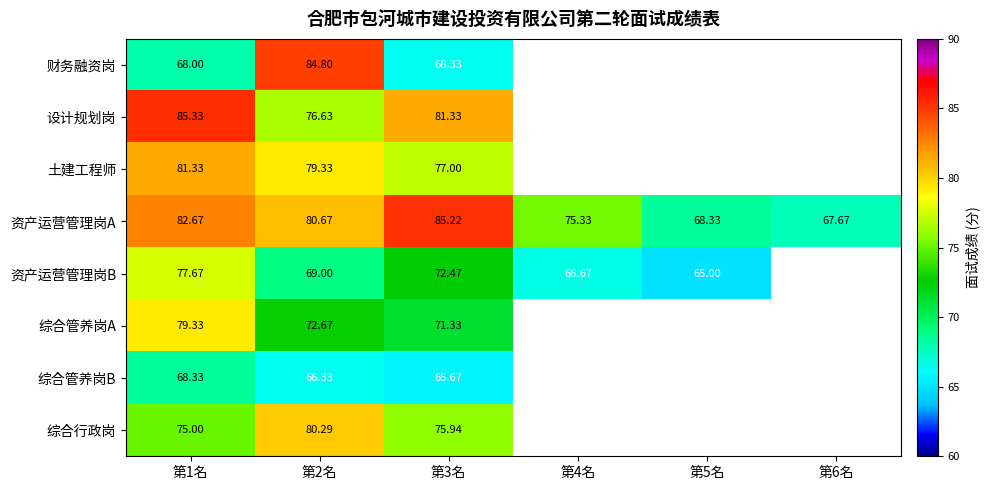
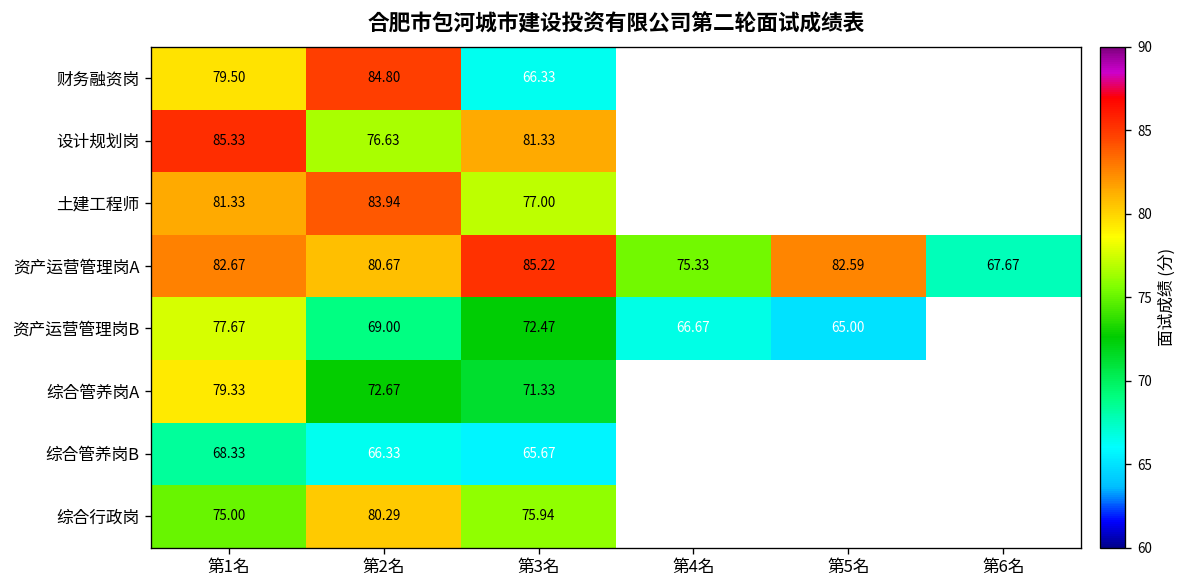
财务融资岗, 第1名: 68.00 -> 79.50
土建工程师, 第2名: 79.33 -> 83.94
资产运营管理岗A, 第5名: 68.33 -> 82.59
